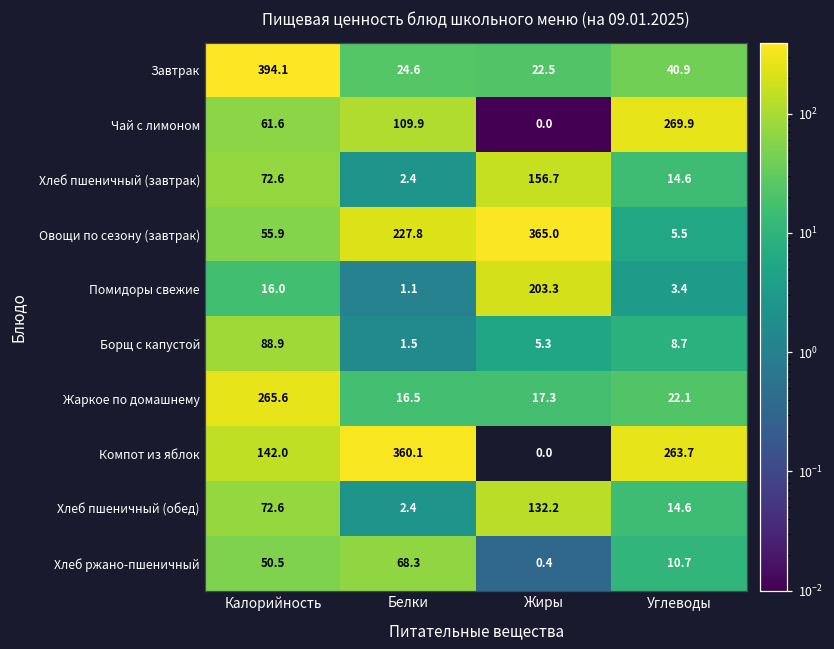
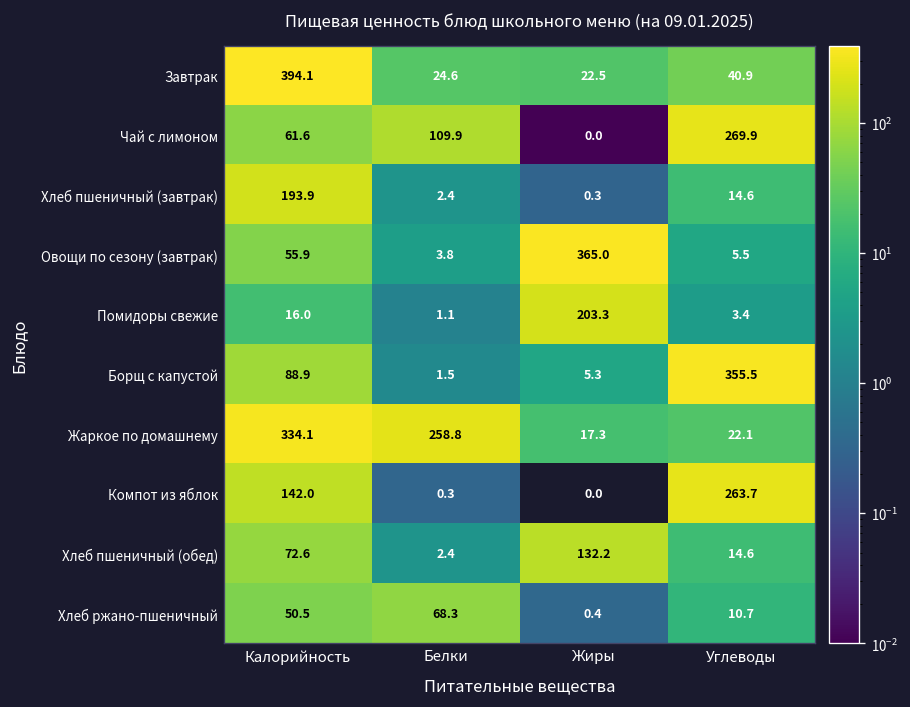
Хлеб пшеничный (завтрак), Калорийность: 72.6 -> 193.9
Хлеб пшеничный (завтрак), Жиры: 156.7 -> 0.3
Овощи по сезону (завтрак), Белки: 227.8 -> 3.8
Борщ с капустой, Углеводы: 8.7 -> 355.5
Жаркое по домашнему, Калорийность: 265.6 -> 334.1
Жаркое по домашнему, Белки: 16.5 -> 258.8
Компот из яблок, Белки: 360.1 -> 0.3
